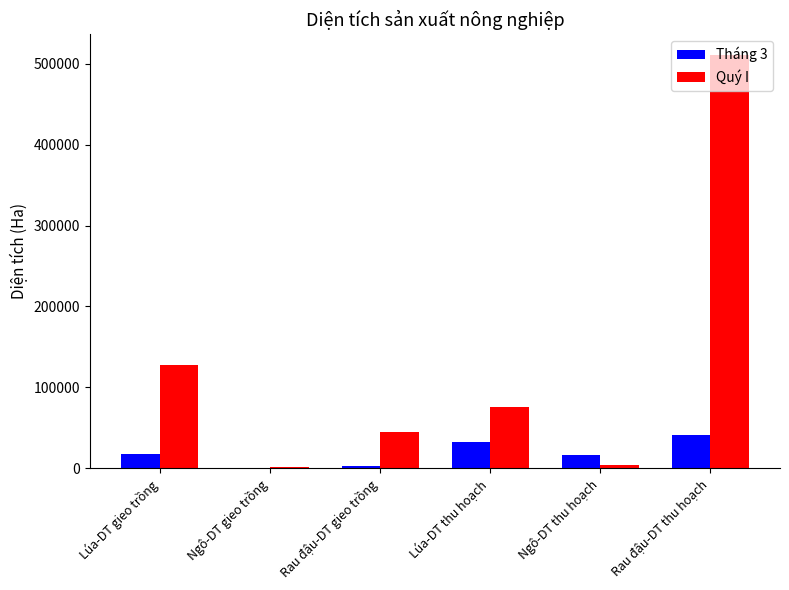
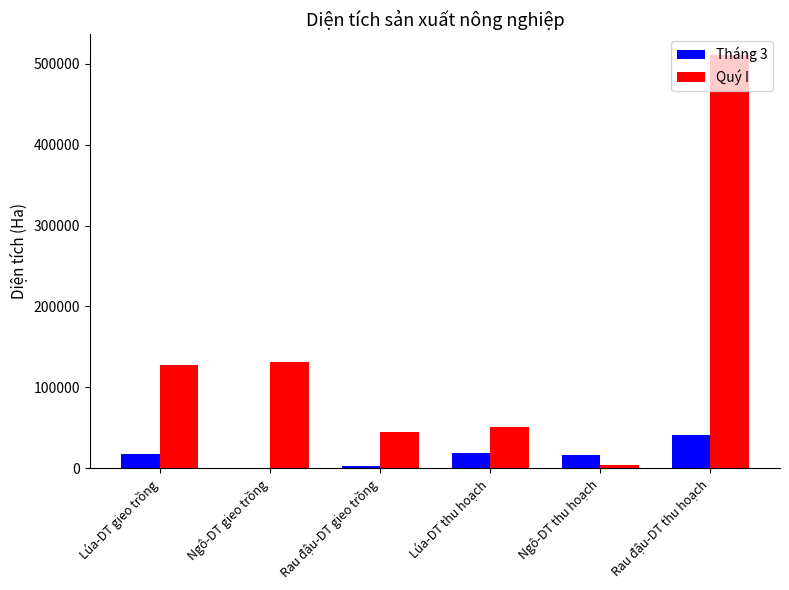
Quý I, Ngô-DT gieo trồng: 0 -> 130000
Tháng 3, Lúa-DT thu hoạch: 30000 -> 20000
Quý I, Lúa-DT thu hoạch: 80000 -> 50000
